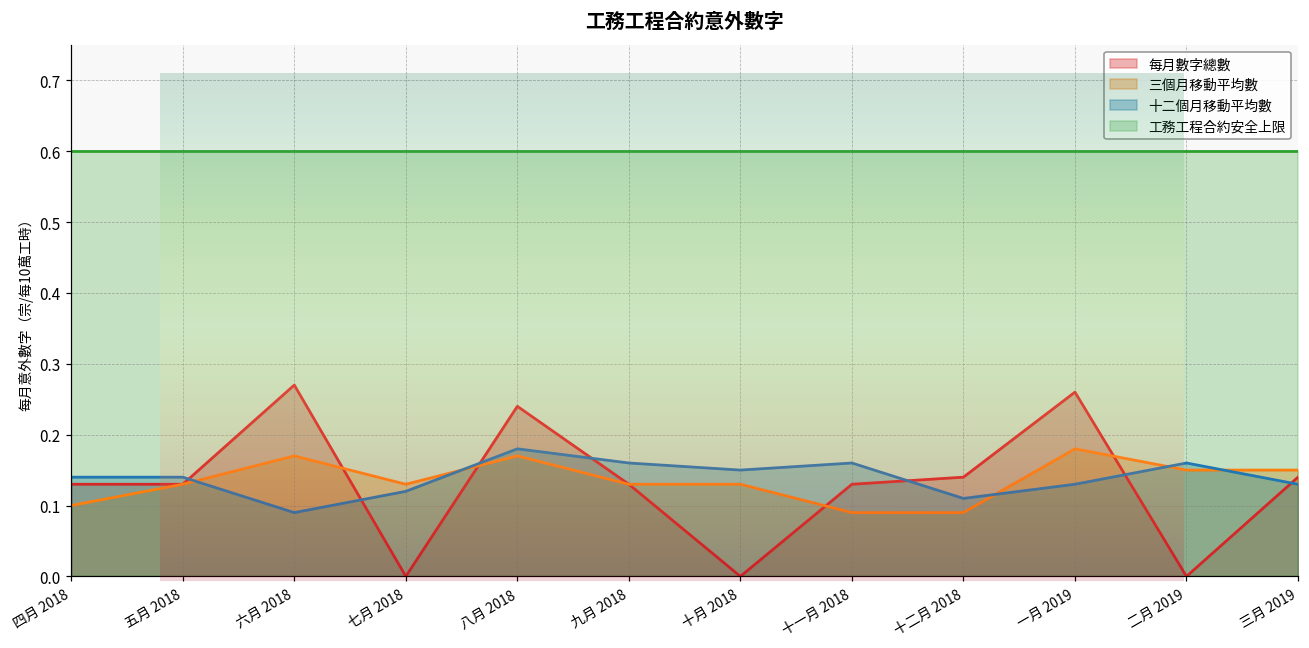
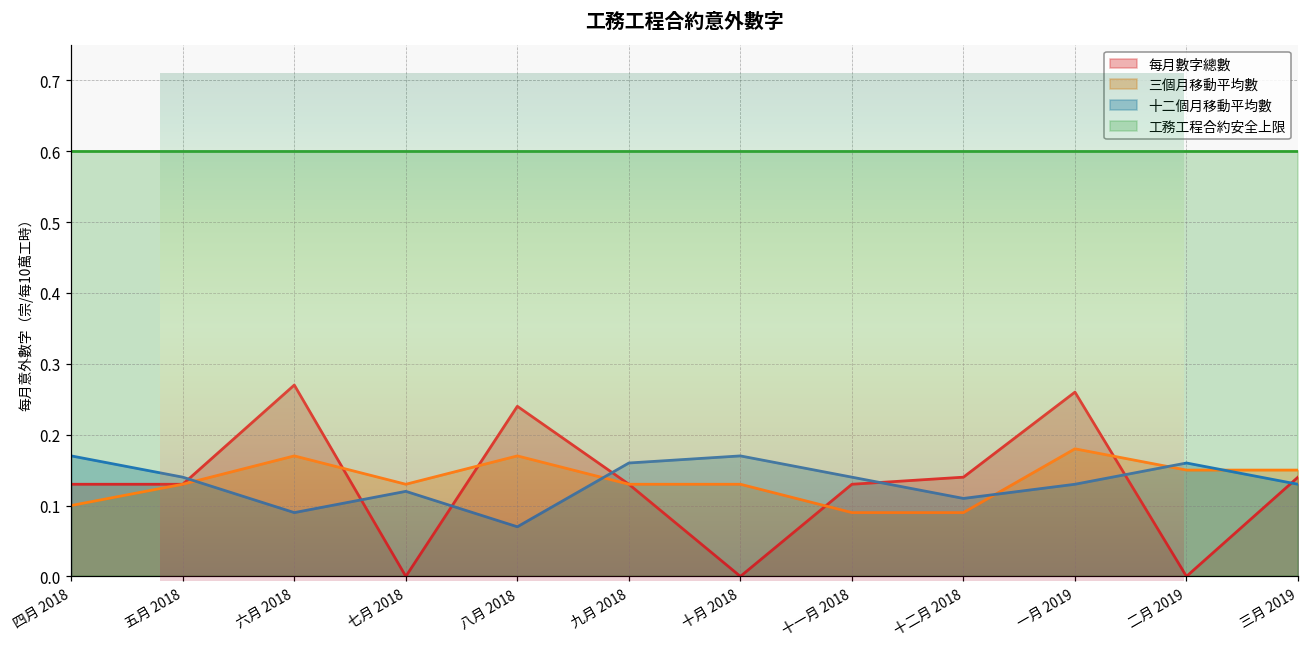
工務工程合約意外數字, 十二個月移動平均數, 四月 2018: 0.14 -> 0.17
工務工程合約意外數字, 十二個月移動平均數, 八月 2018: 0.18 -> 0.07
工務工程合約意外數字, 十二個月移動平均數, 十月 2018: 0.15 -> 0.17
工務工程合約意外數字, 十二個月移動平均數, 十一月 2018: 0.16 -> 0.14
